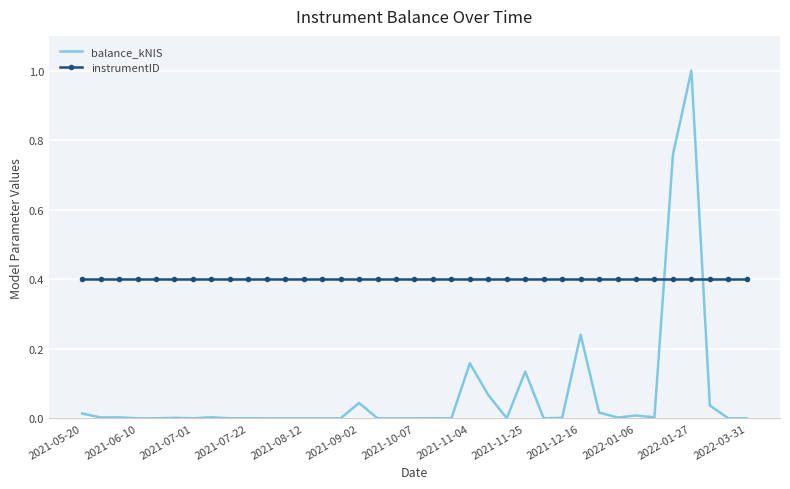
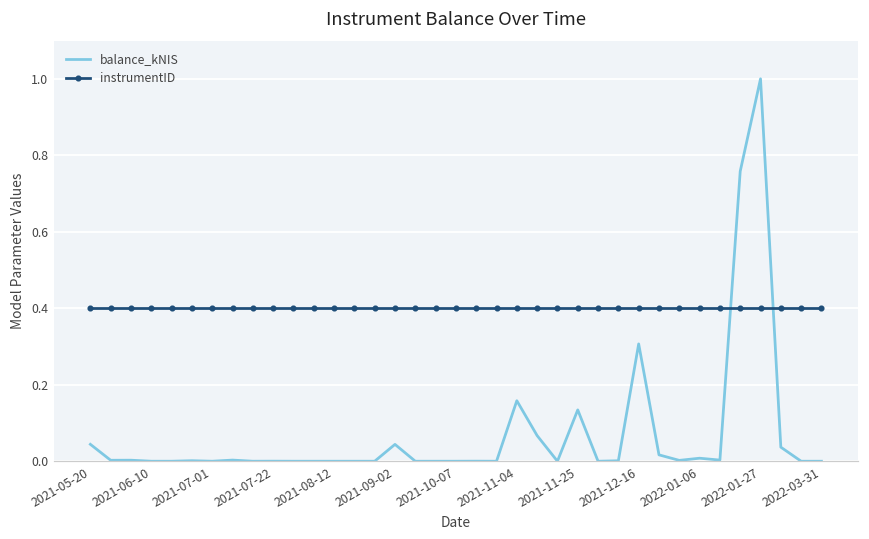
balance_kNIS, 2021-05-20: 0.01 -> 0.04
balance_kNIS, 2021-12-16: 0.24 -> 0.31
